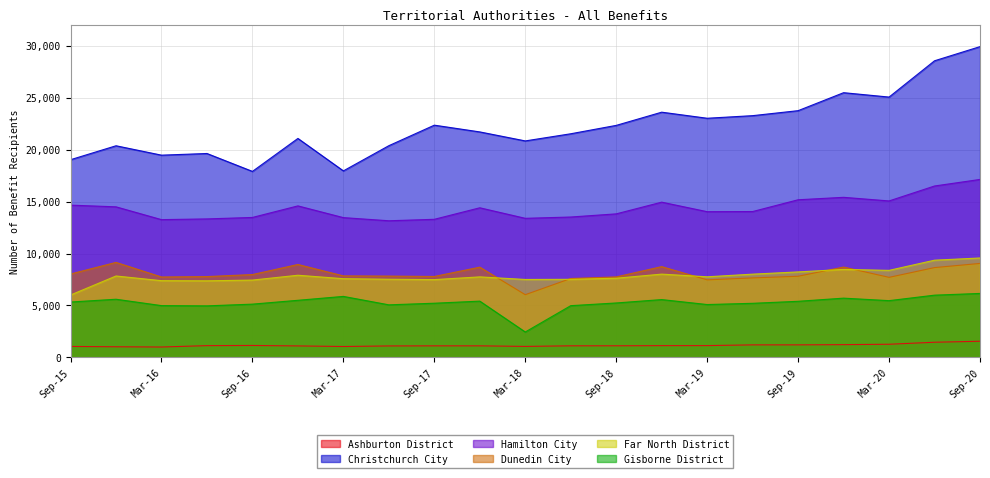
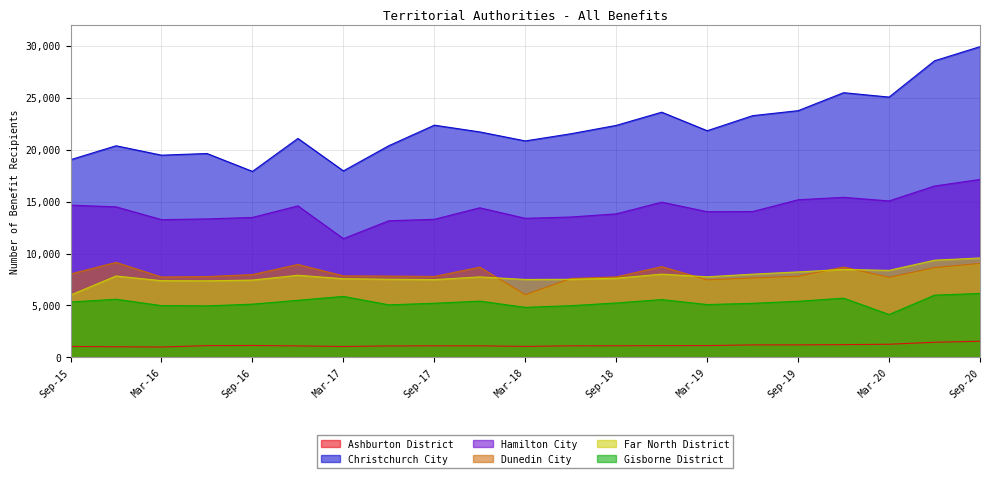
Hamilton City, Mar-17: 13,500 -> 11,400
Gisborne District, Mar-18: 2,400 -> 4,800
Christchurch City, Mar-19: 23,000 -> 21,800
Gisborne District, Mar-20: 5,500 -> 4,100
